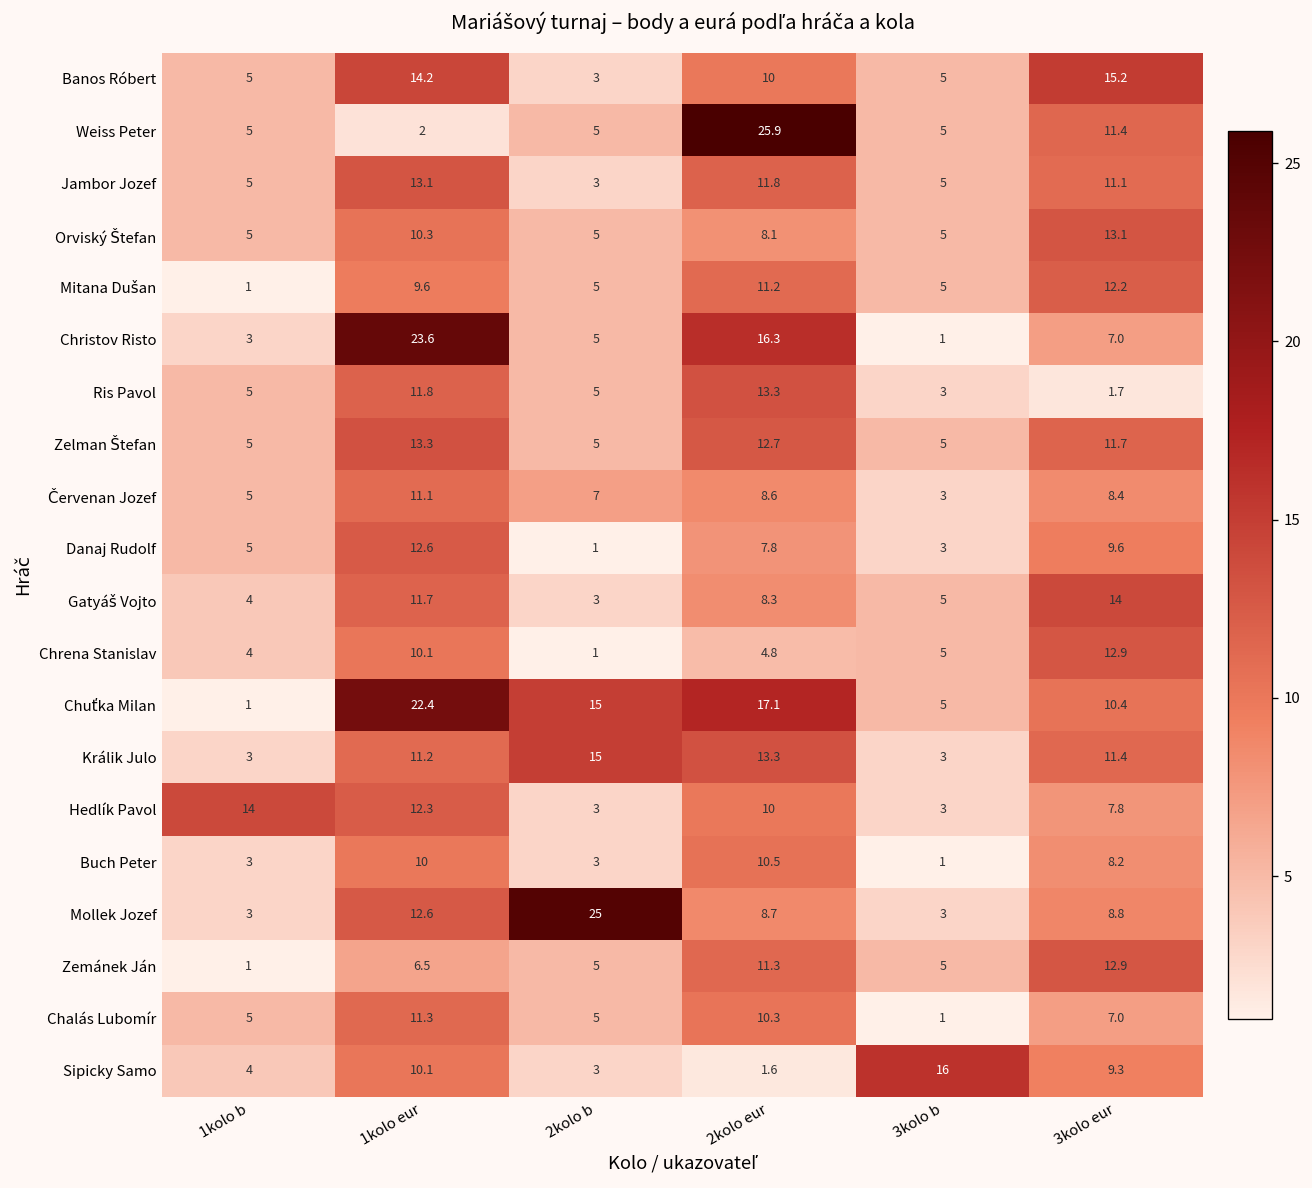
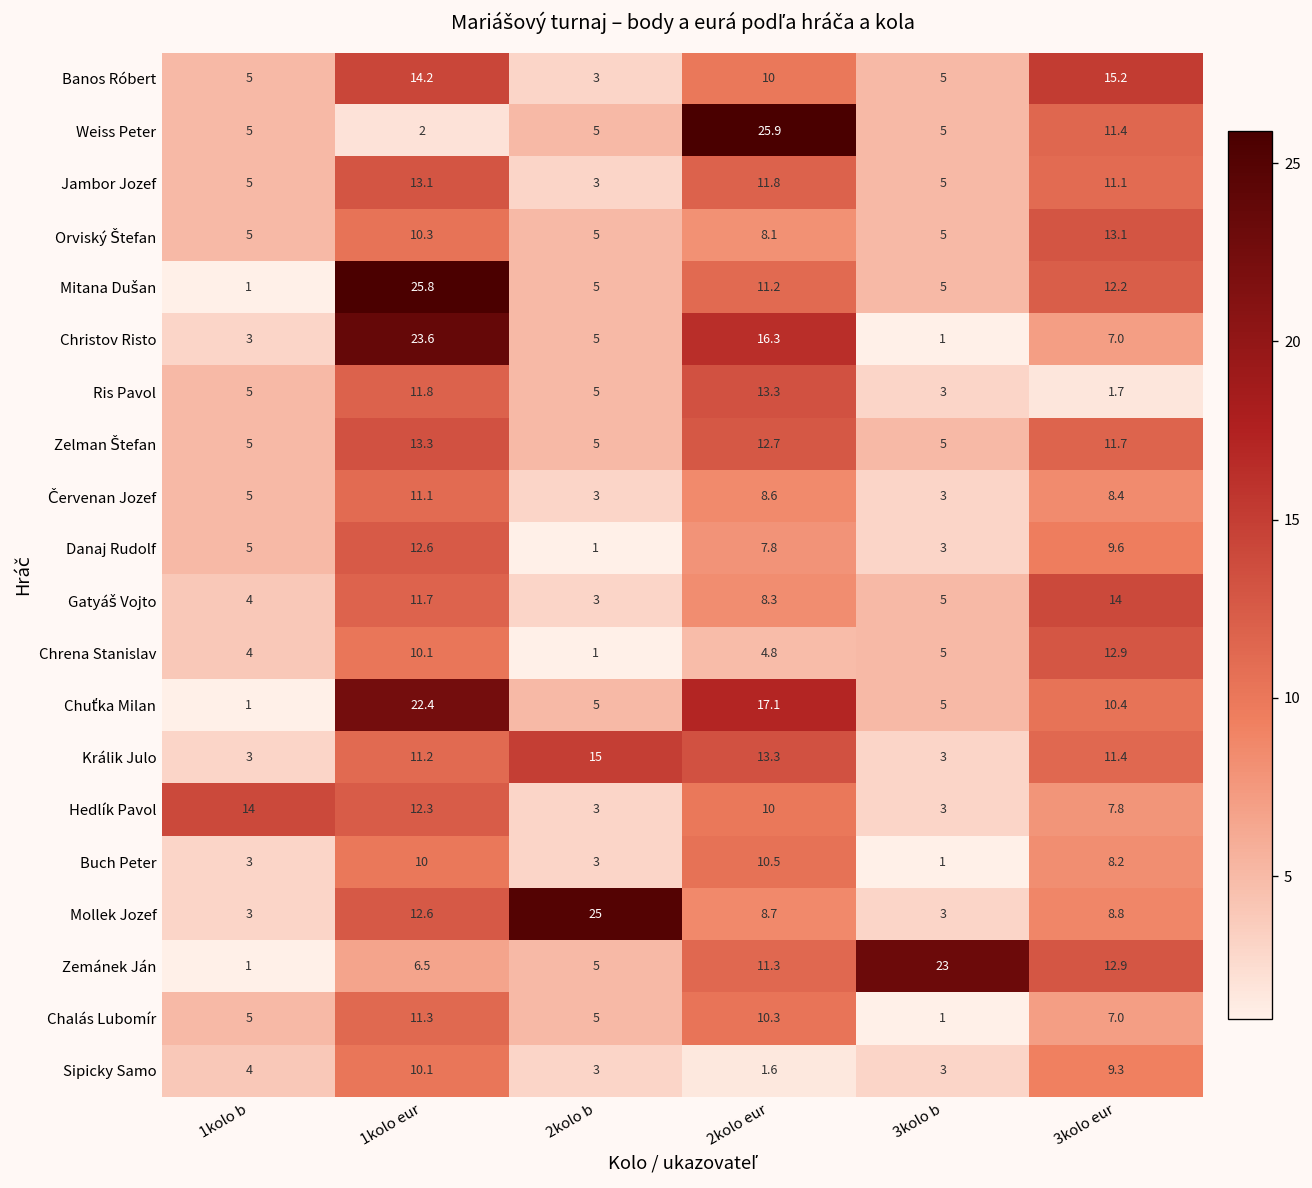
Mitana Dušan, 1kolo eur: 9.6 -> 25.8
Červenan Jozef, 2kolo b: 7 -> 3
Chuťka Milan, 2kolo b: 15 -> 5
Zemánek Ján, 3kolo b: 5 -> 23
Sipicky Samo, 3kolo b: 16 -> 3
